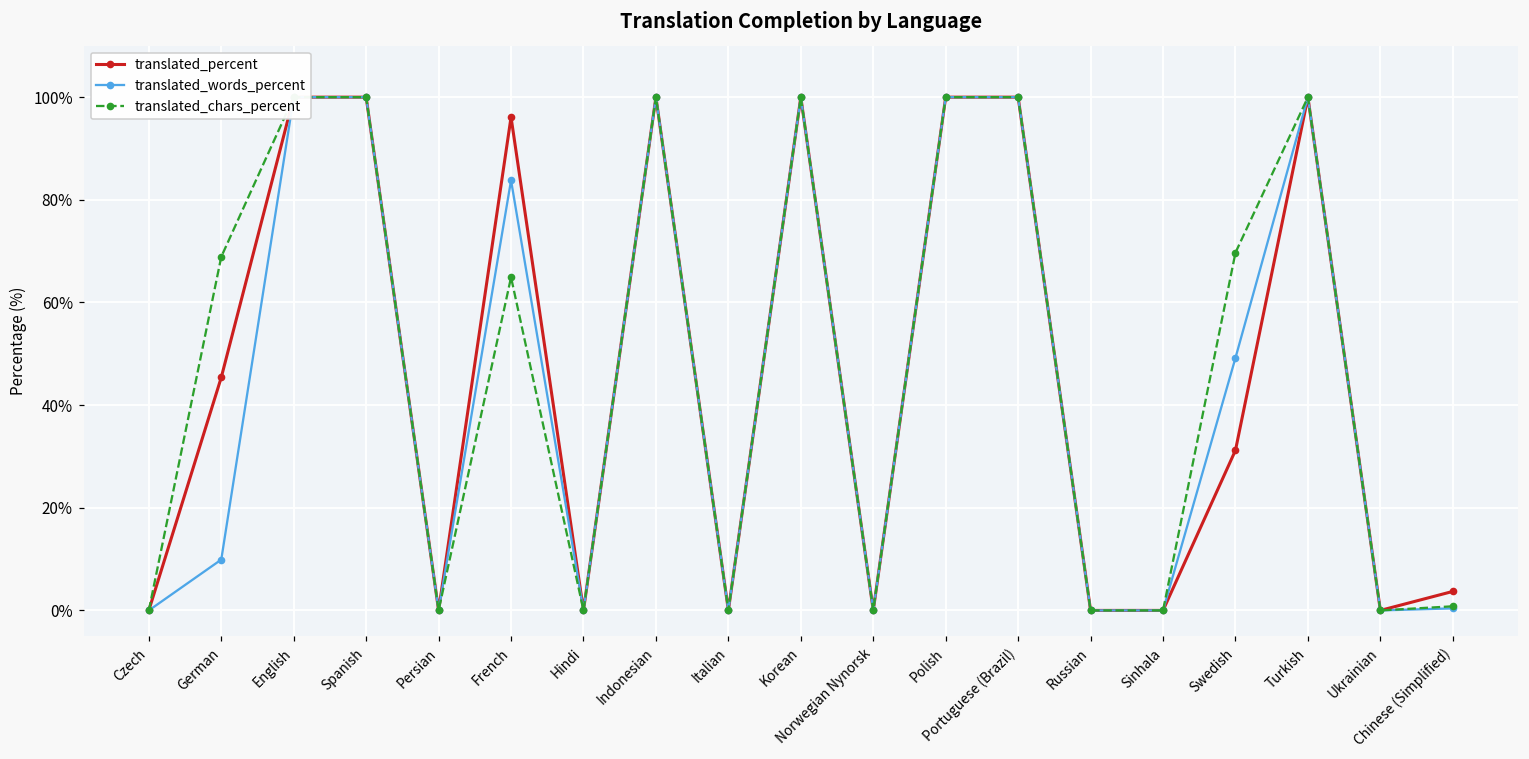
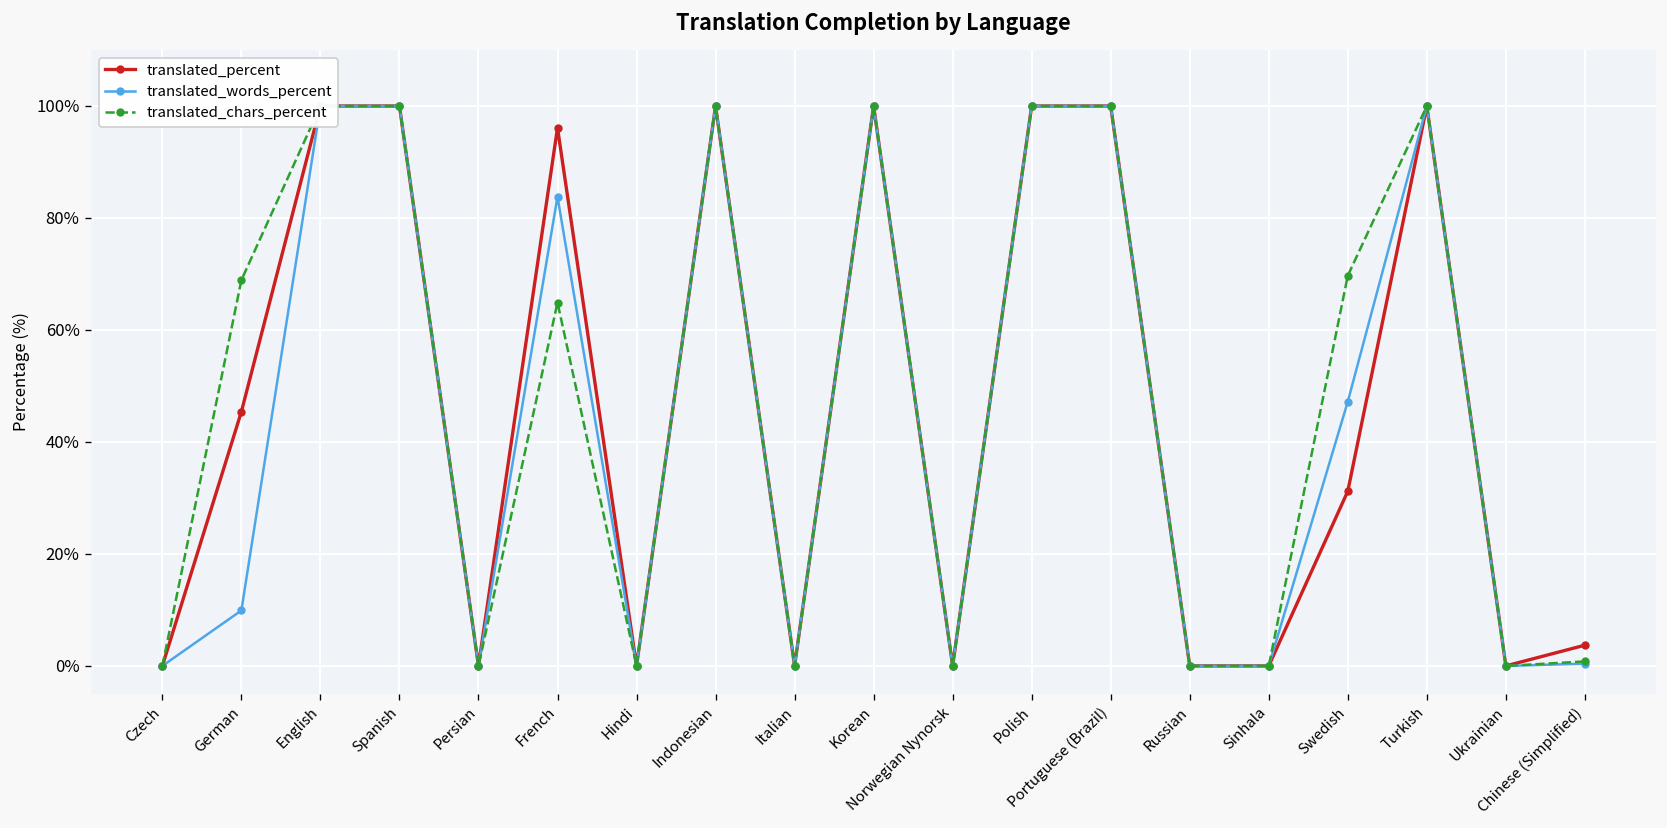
translated_words_percent, Swedish: 49% -> 47%
